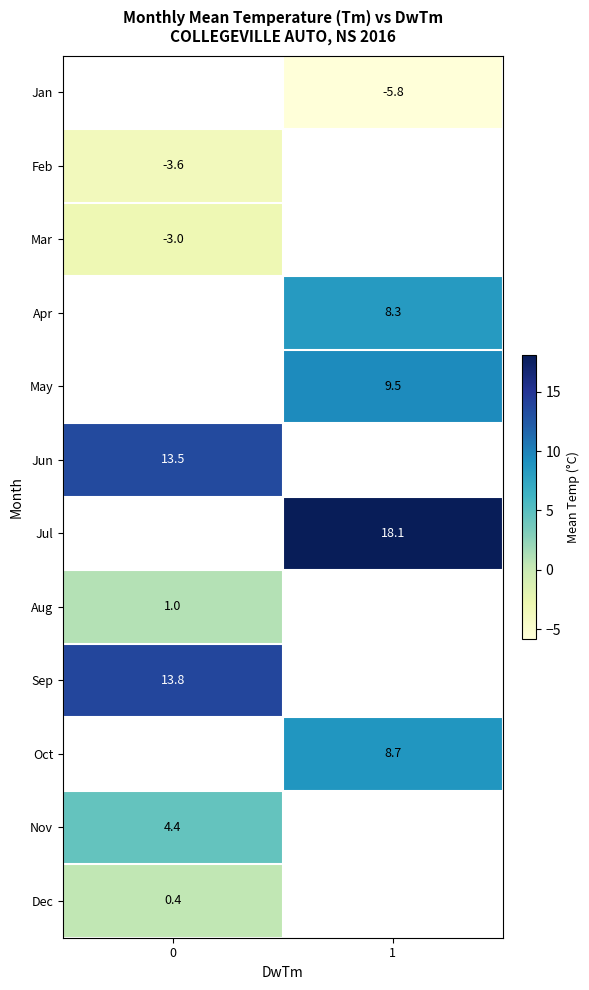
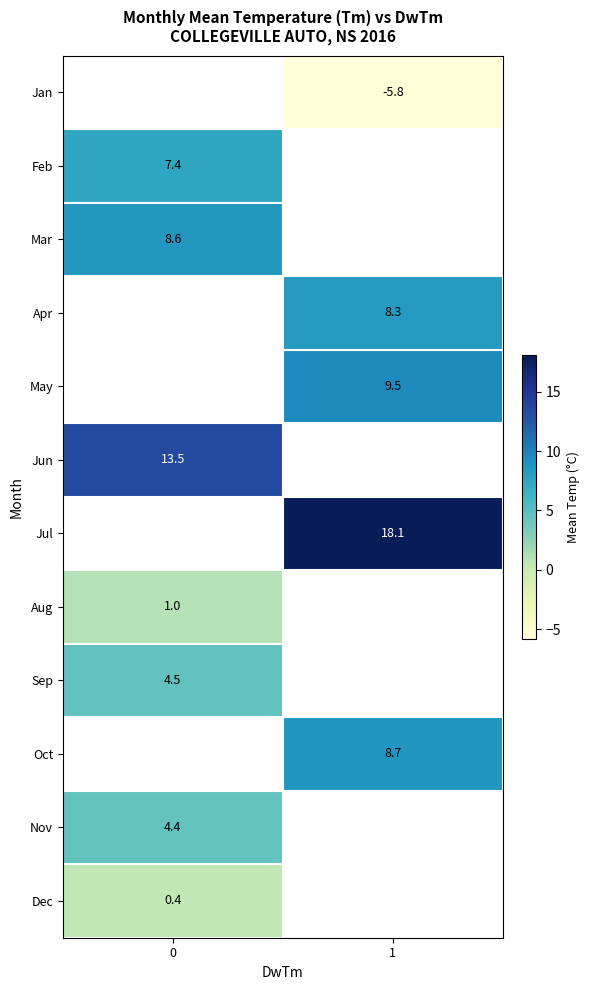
Feb, 0: -3.6 -> 7.4
Mar, 0: -3.0 -> 8.6
Sep, 0: 13.8 -> 4.5
